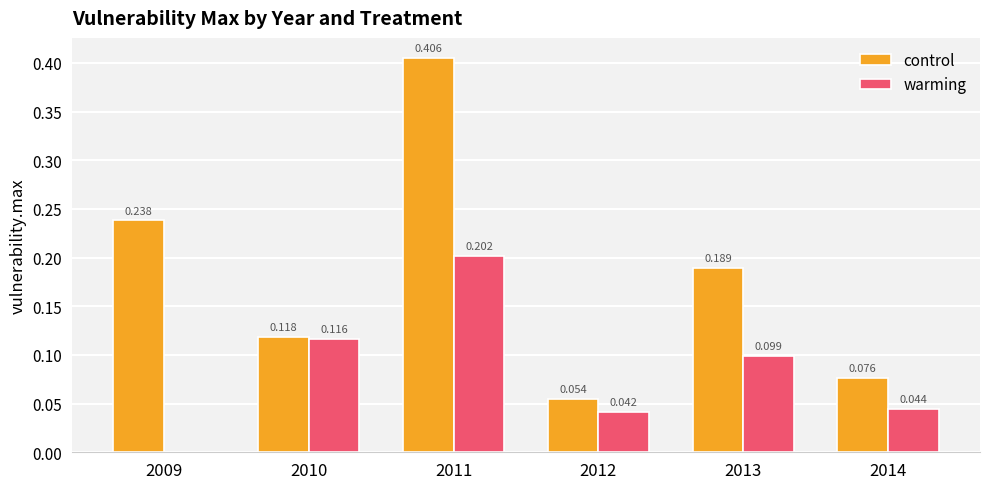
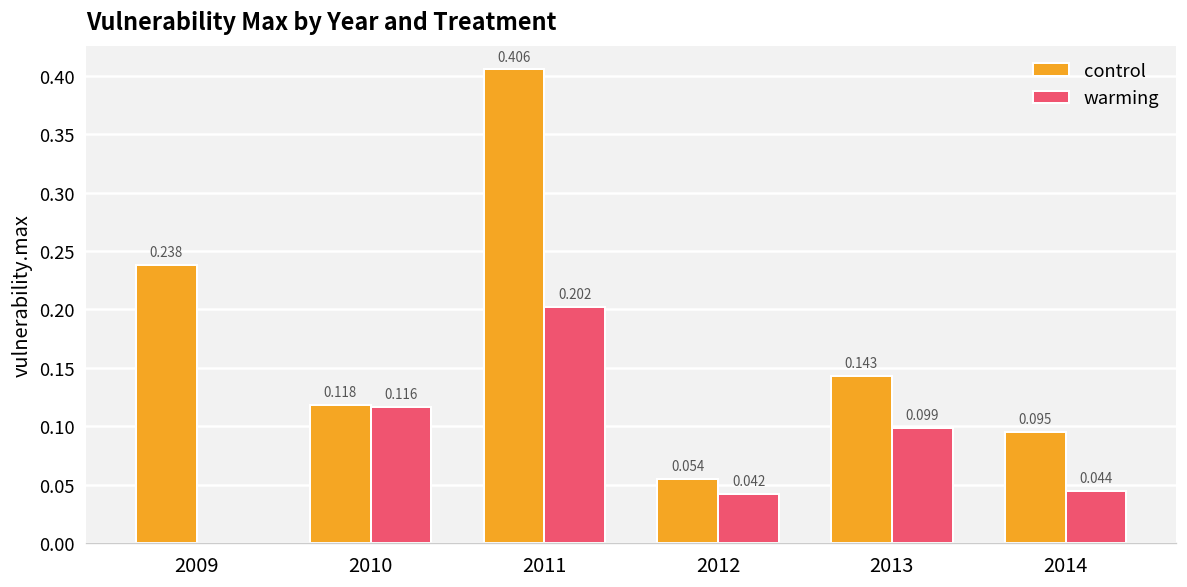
control, 2013: 0.189 -> 0.143
control, 2014: 0.076 -> 0.095
